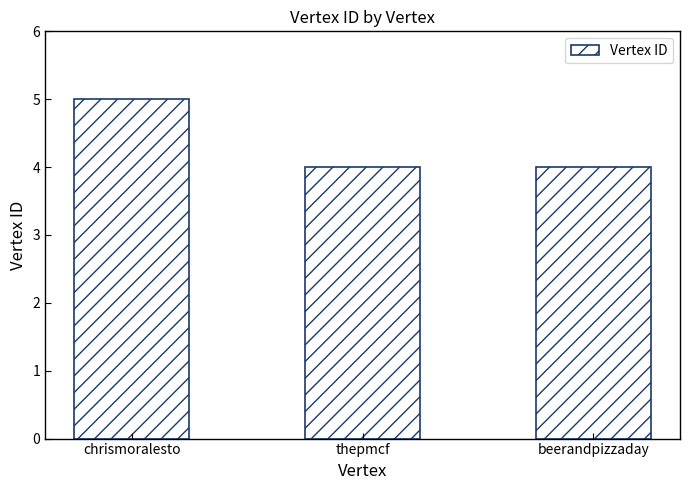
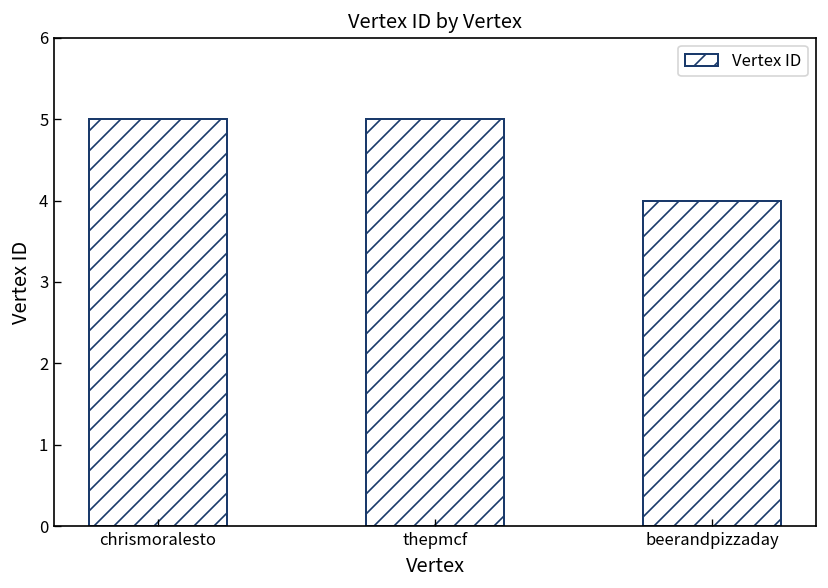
thepmcf: 4 -> 5
